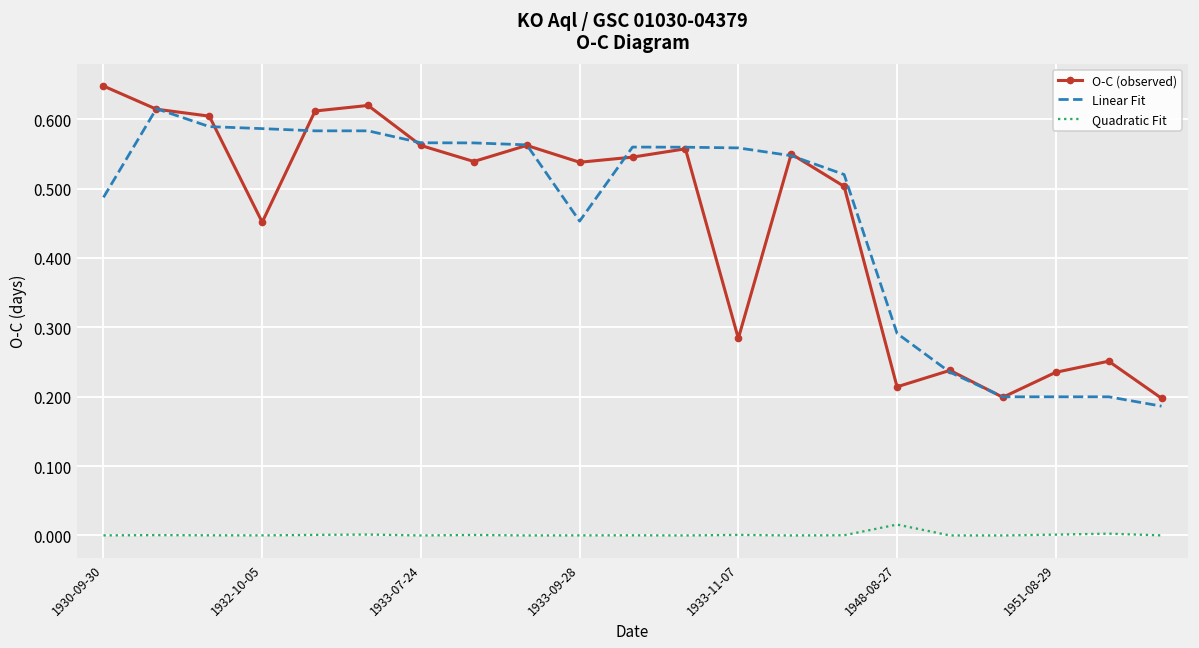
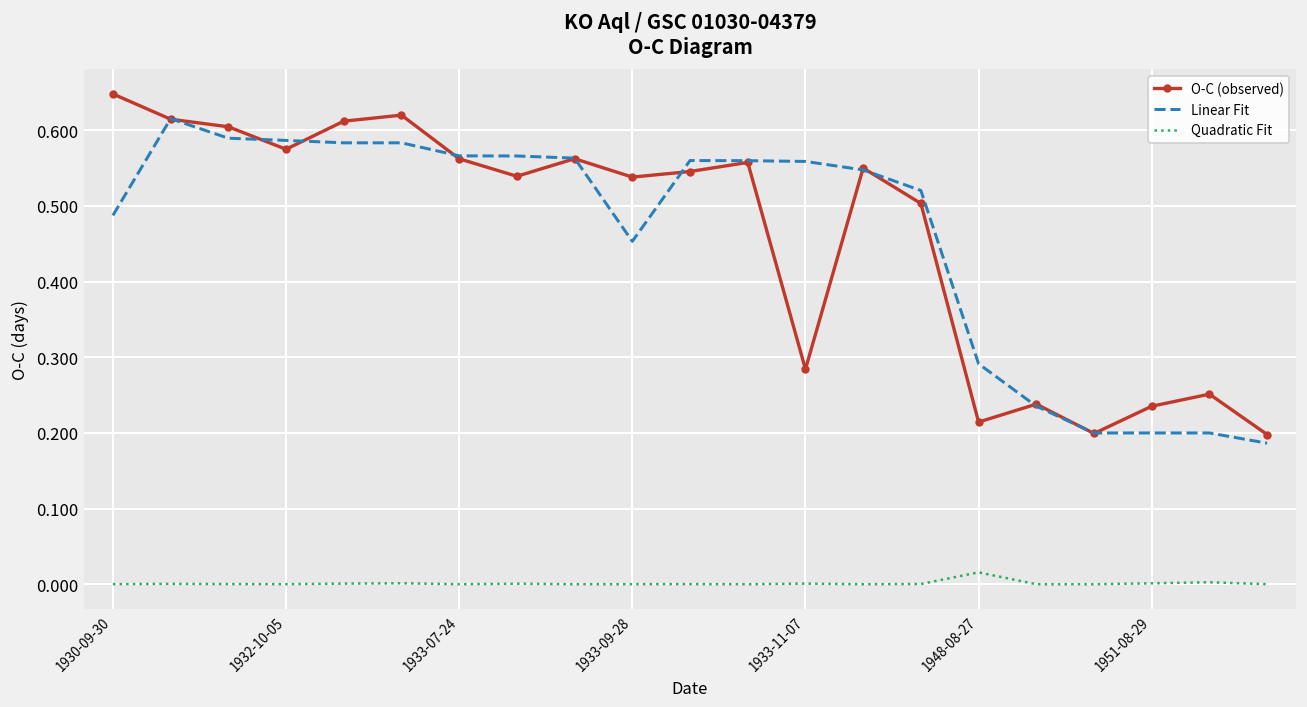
O-C (observed), 1932-10-05: 0.45 -> 0.57
